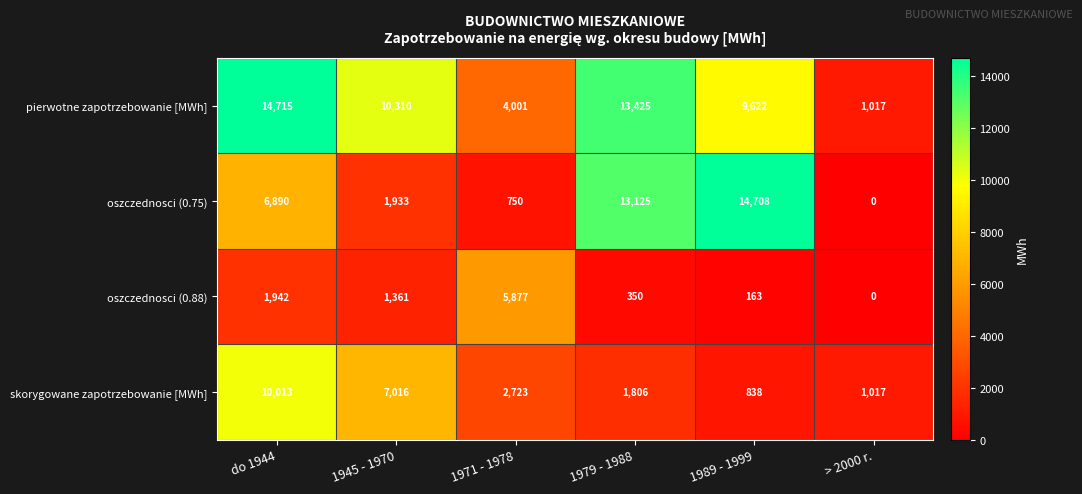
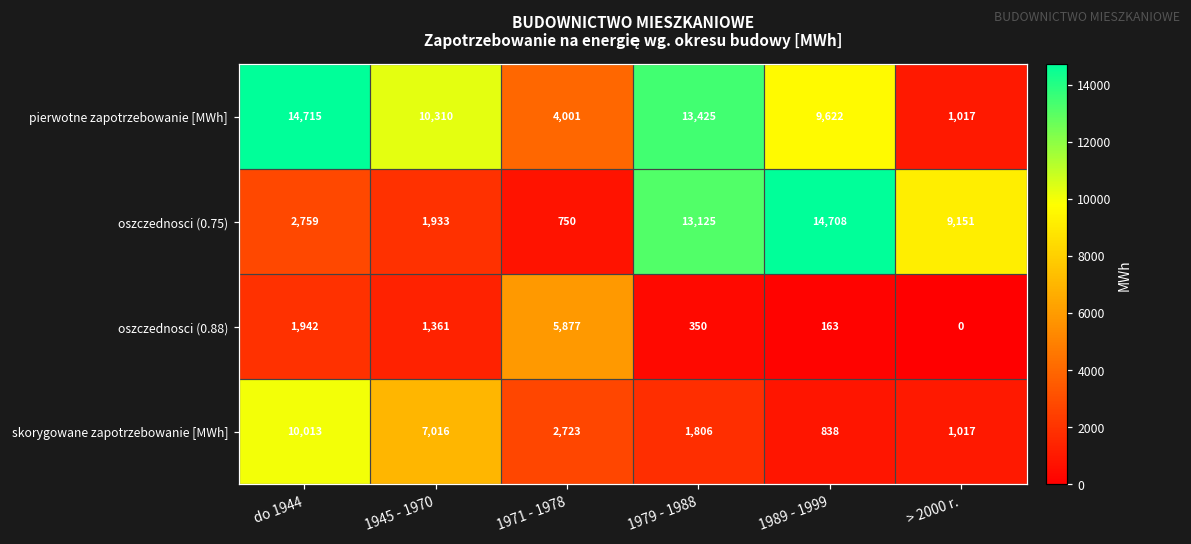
oszczednosci (0.75), do 1944: 6,890 -> 2,759
oszczednosci (0.75), > 2000 r.: 0 -> 9,151
